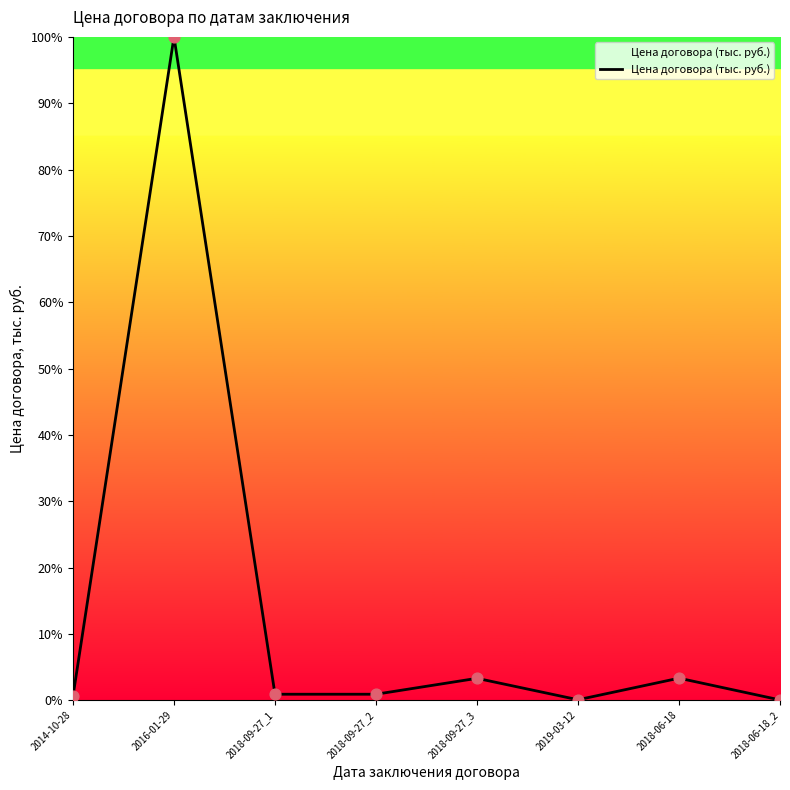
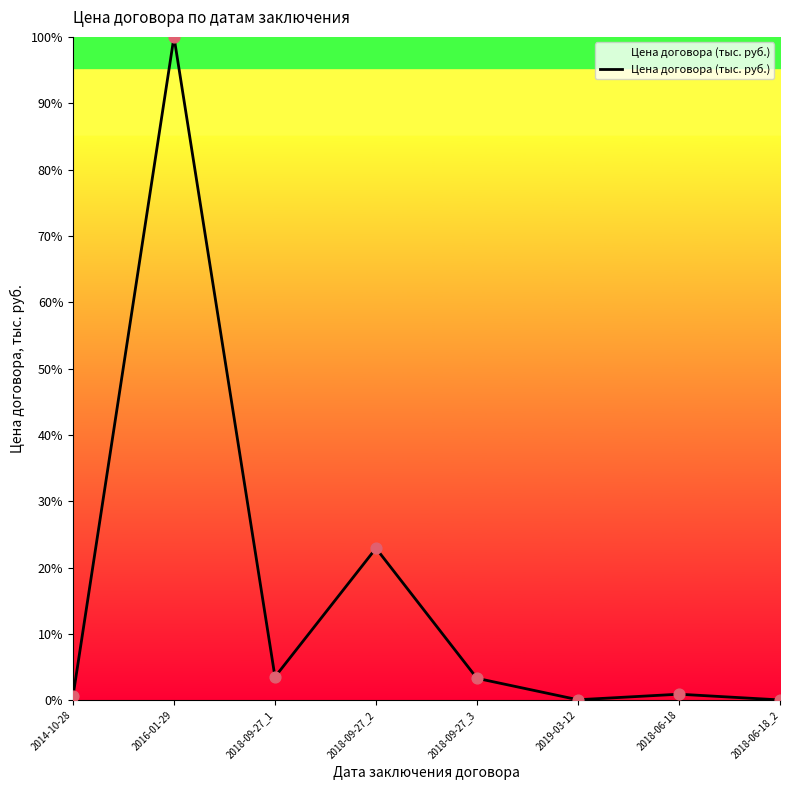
2018-09-27_1: 1% -> 4%
2018-09-27_2: 1% -> 23%
2018-06-18: 3% -> 1%
